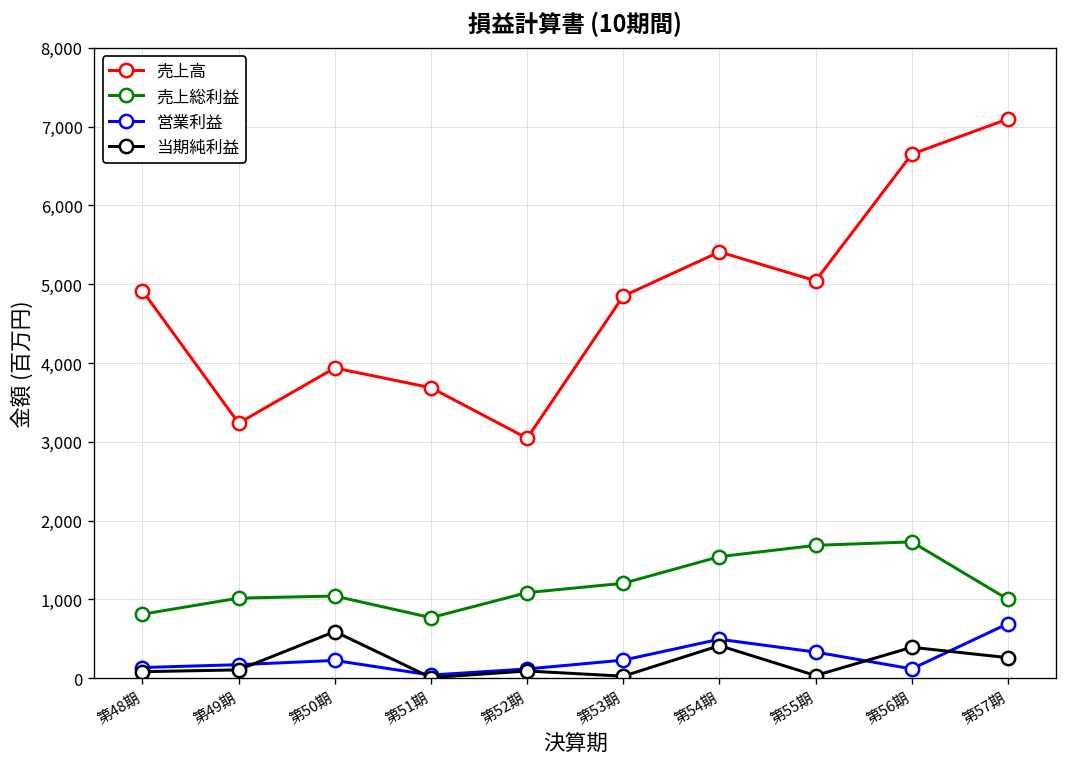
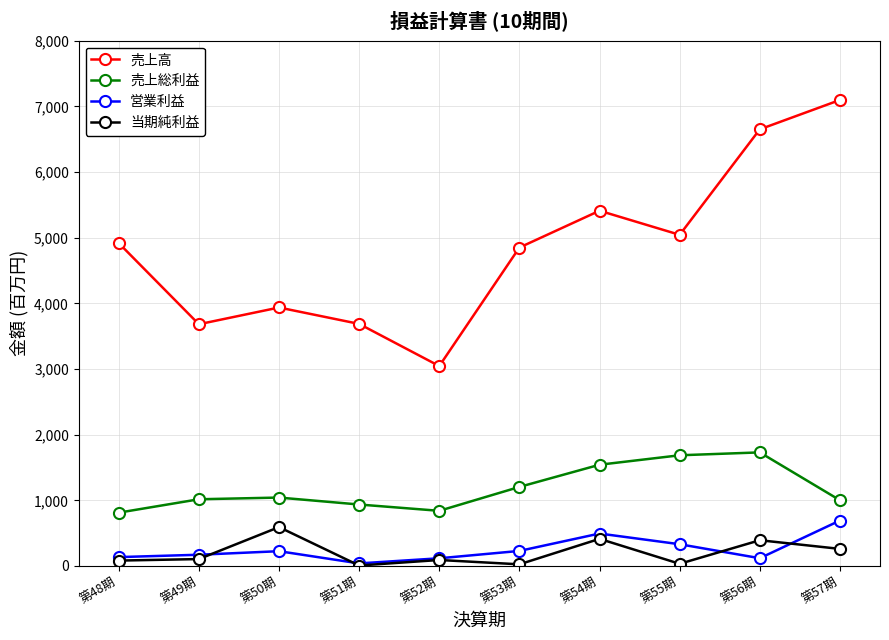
売上高, 第49期: 3,200 -> 3,700
売上総利益, 第51期: 800 -> 900
売上総利益, 第52期: 1,100 -> 800
